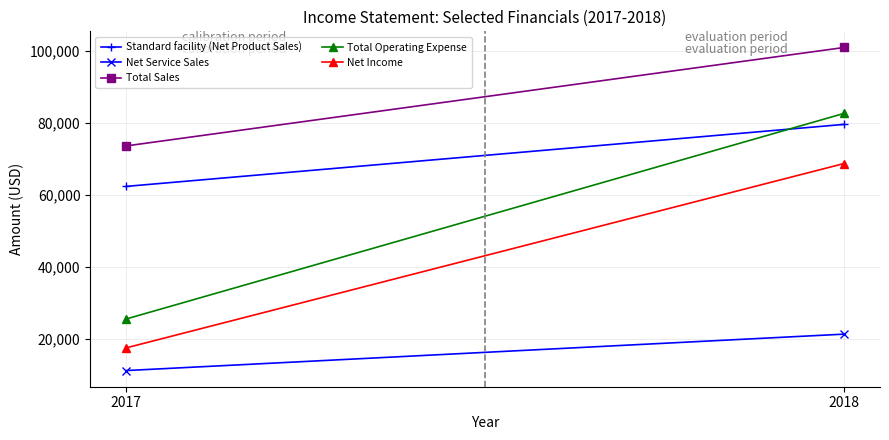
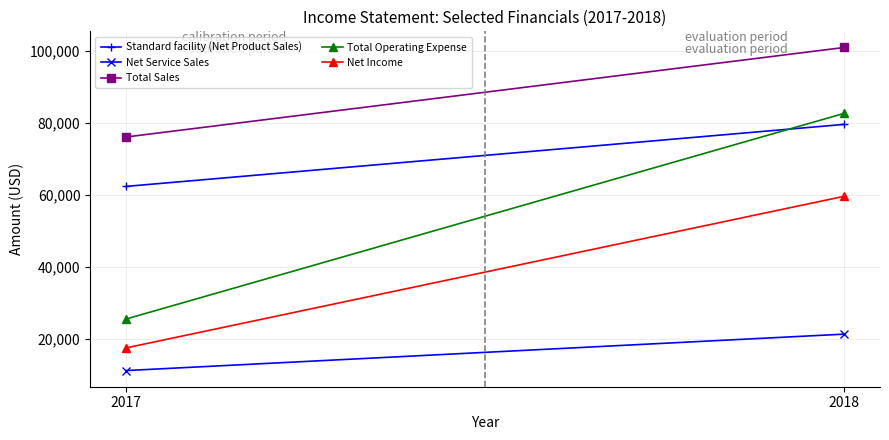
Total Sales, 2017: 74,000 -> 76,000
Net Income, 2018: 69,000 -> 60,000
